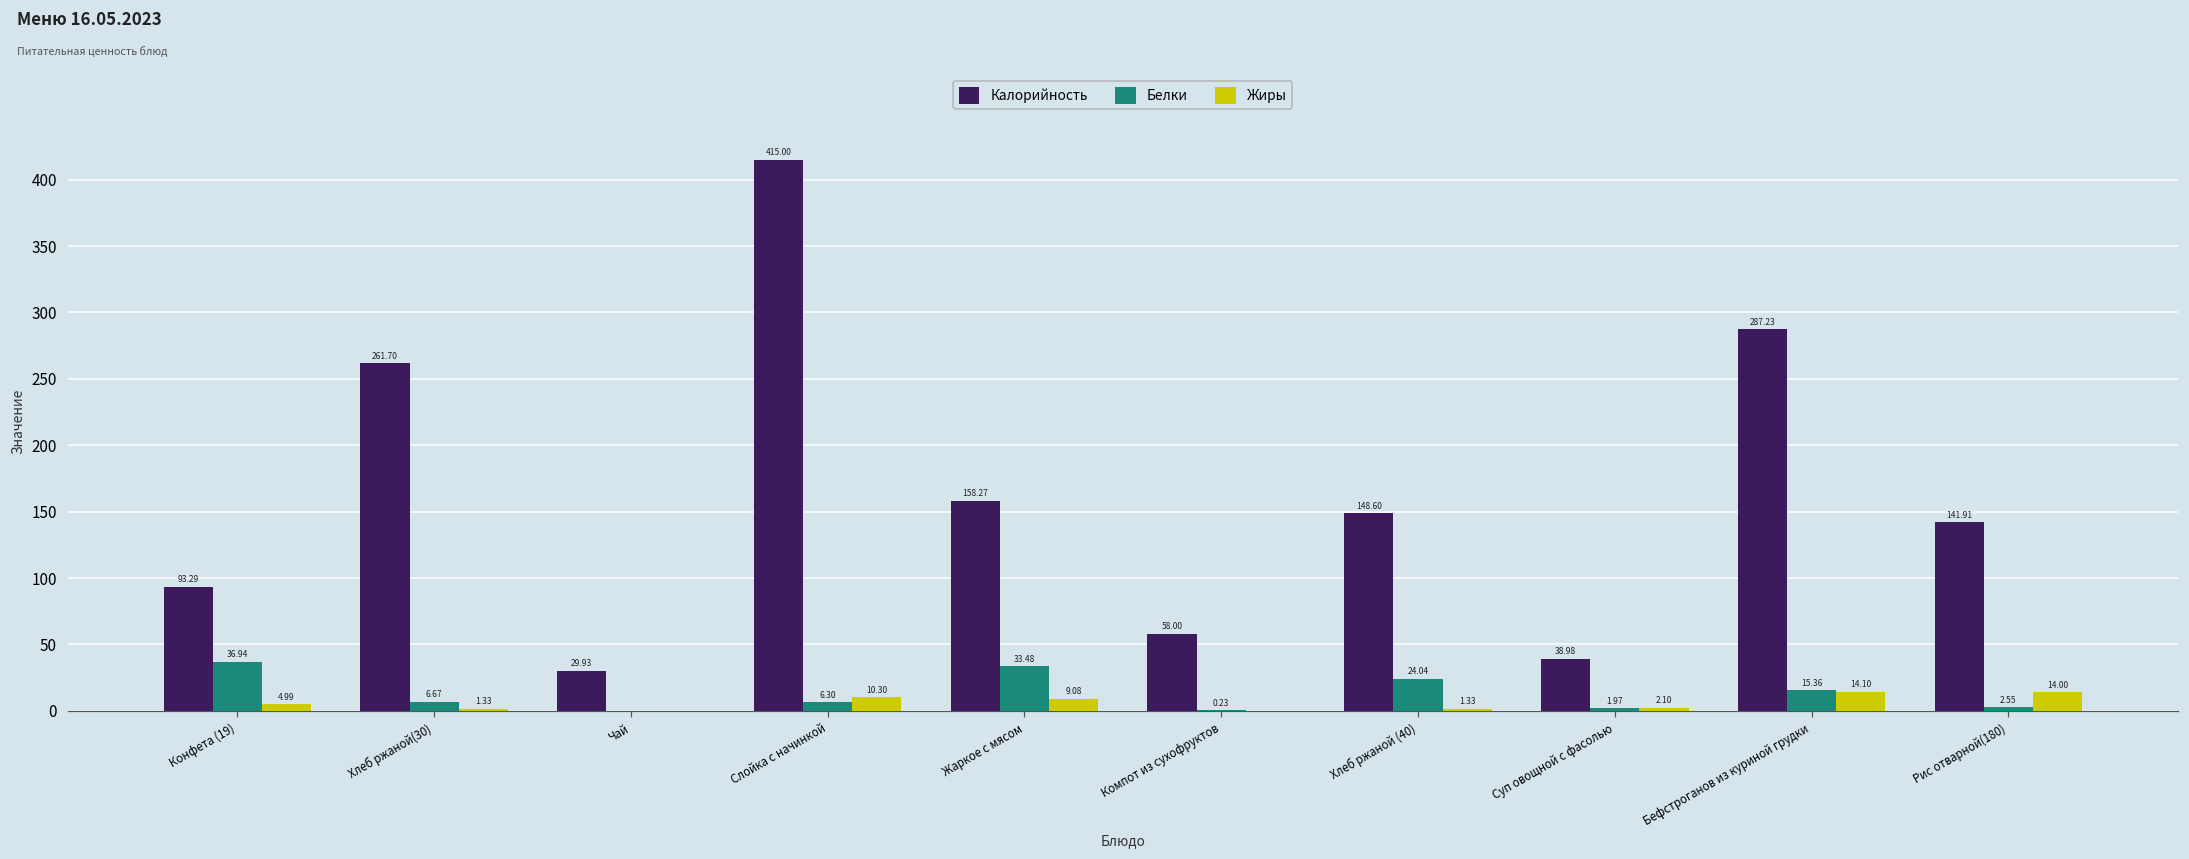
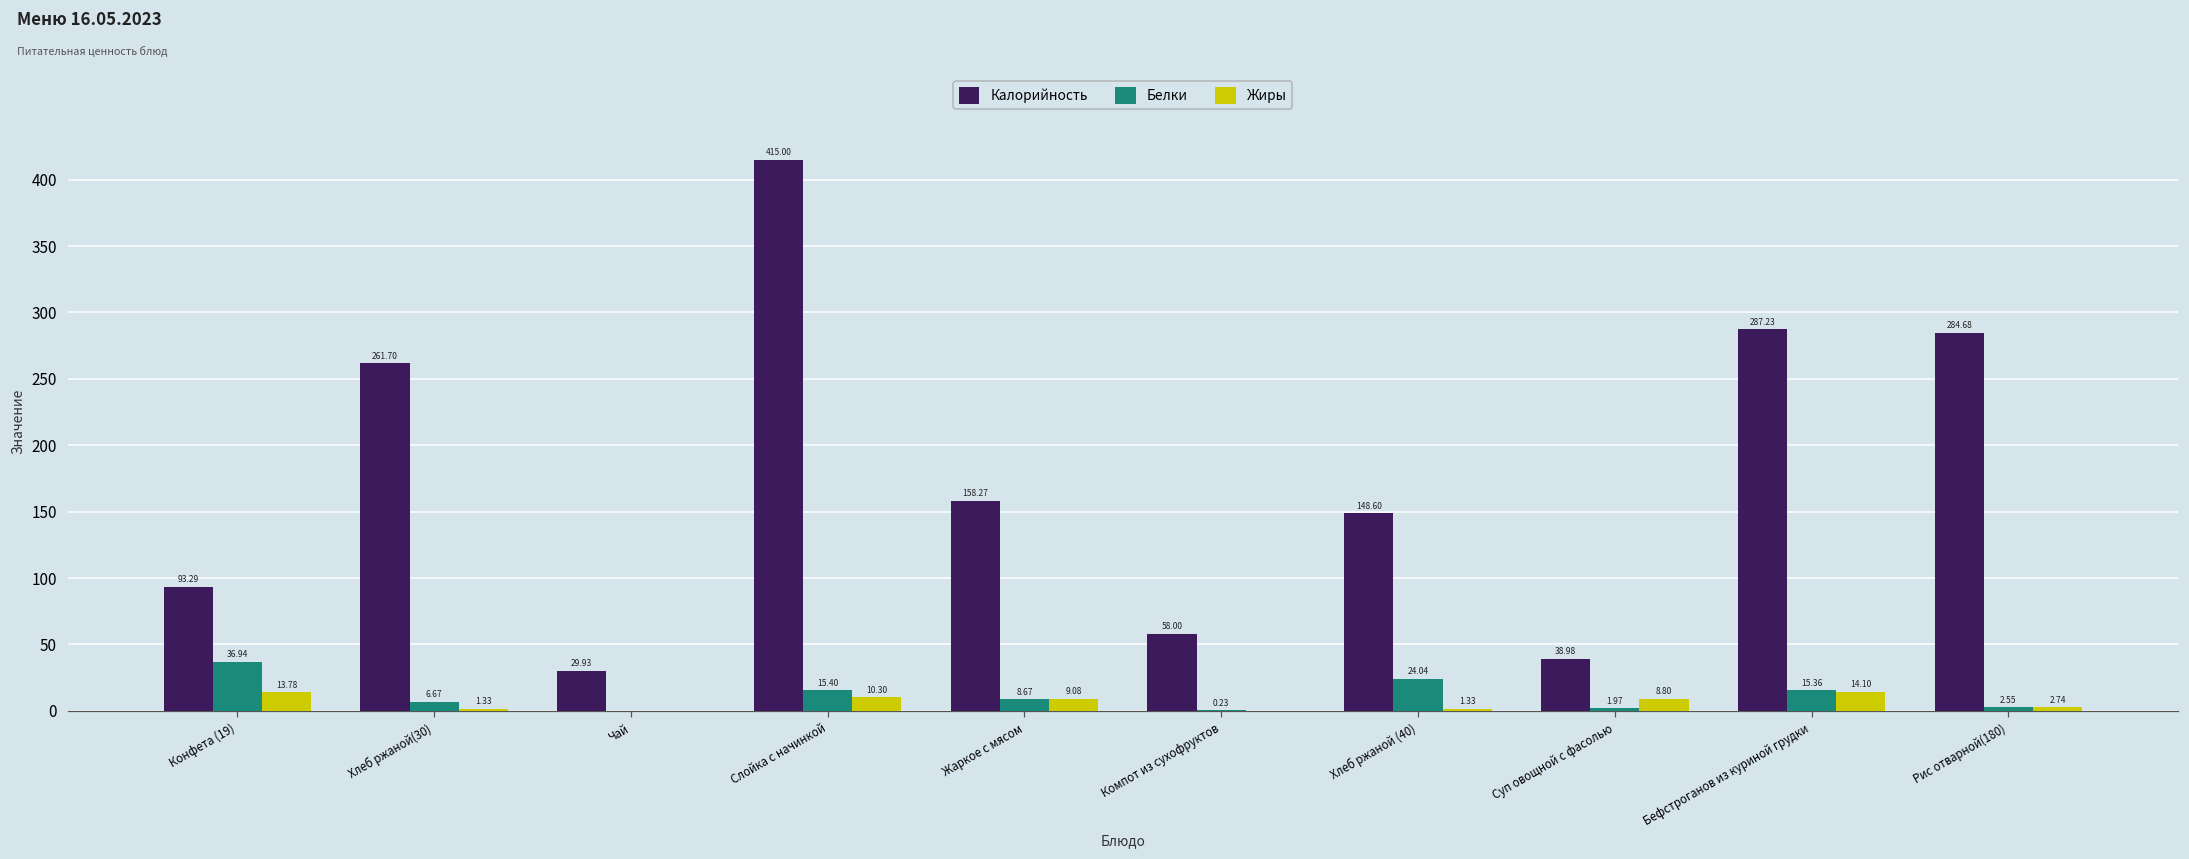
Жиры, Конфета (19): 4.99 -> 13.78
Белки, Слойка с начинкой: 6.30 -> 15.40
Белки, Жаркое с мясом: 33.48 -> 8.67
Жиры, Суп овощной с фасолью: 2.10 -> 8.80
Калорийность, Рис отварной(180): 141.91 -> 284.68
Жиры, Рис отварной(180): 14.00 -> 2.74
